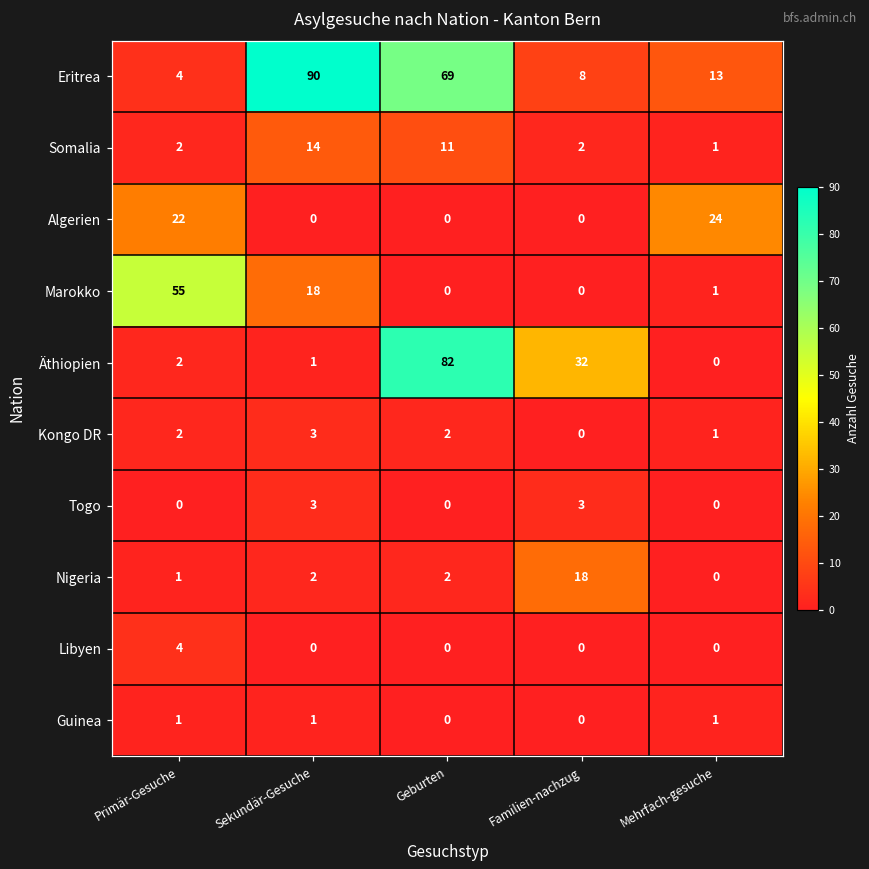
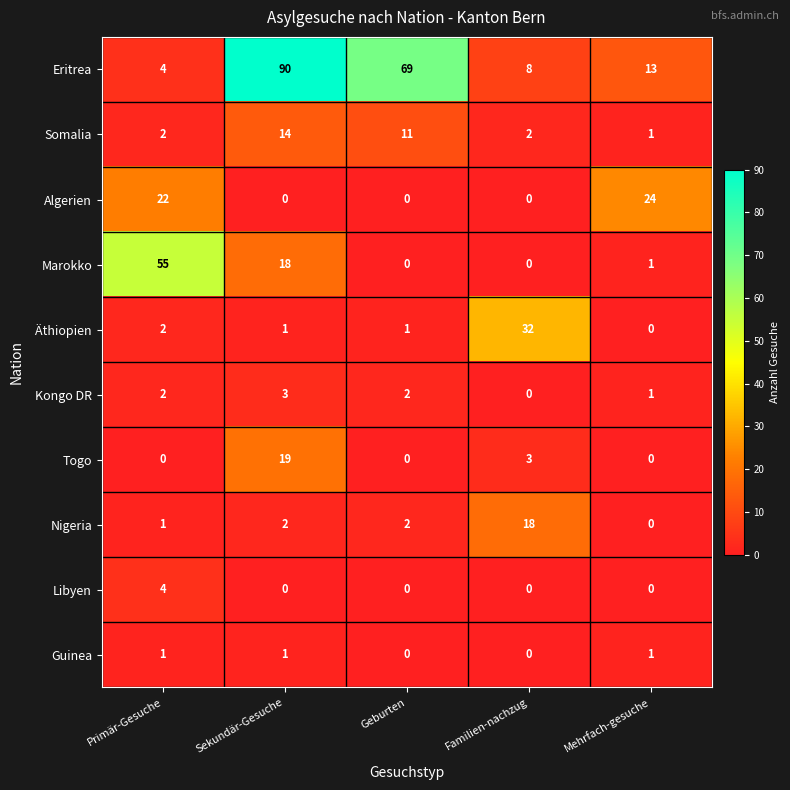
Äthiopien, Geburten: 82 -> 1
Togo, Sekundär-Gesuche: 3 -> 19
